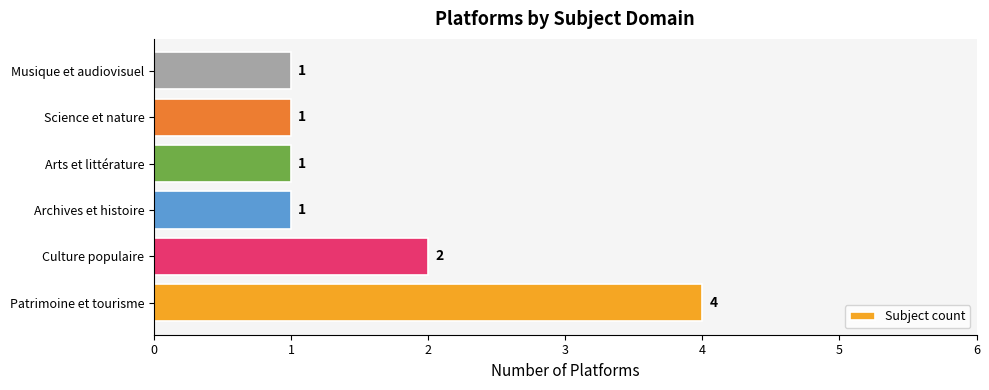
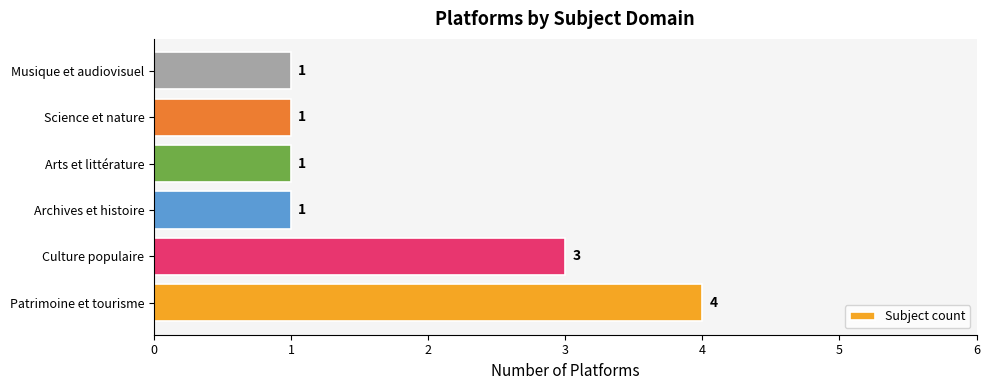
Culture populaire: 2 -> 3
